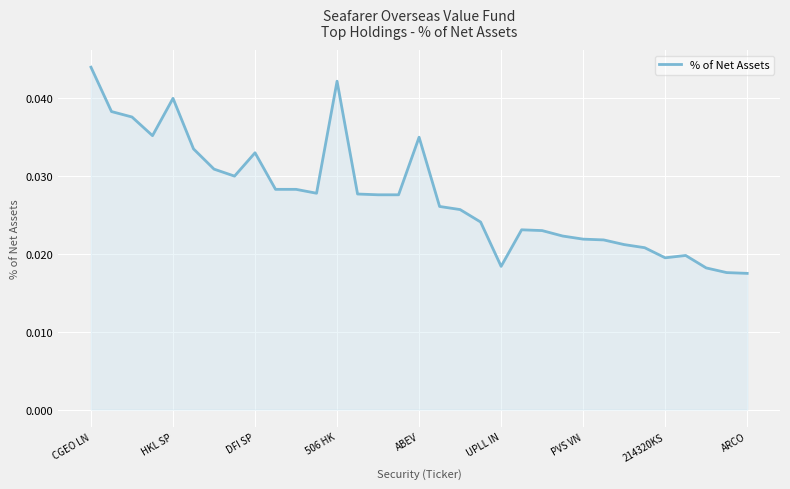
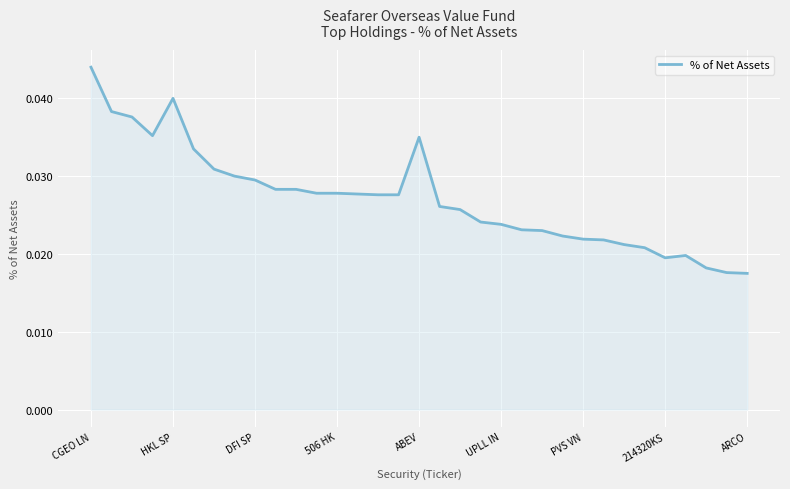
DFI SP: 0.033 -> 0.030
506 HK: 0.042 -> 0.028
UPLL IN: 0.018 -> 0.024
